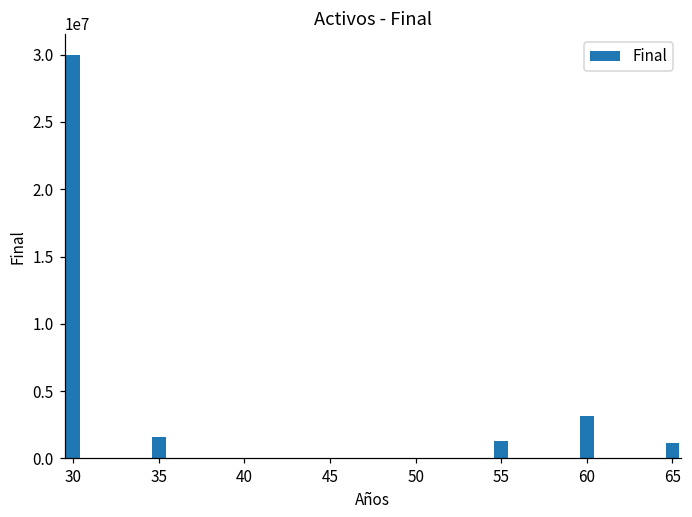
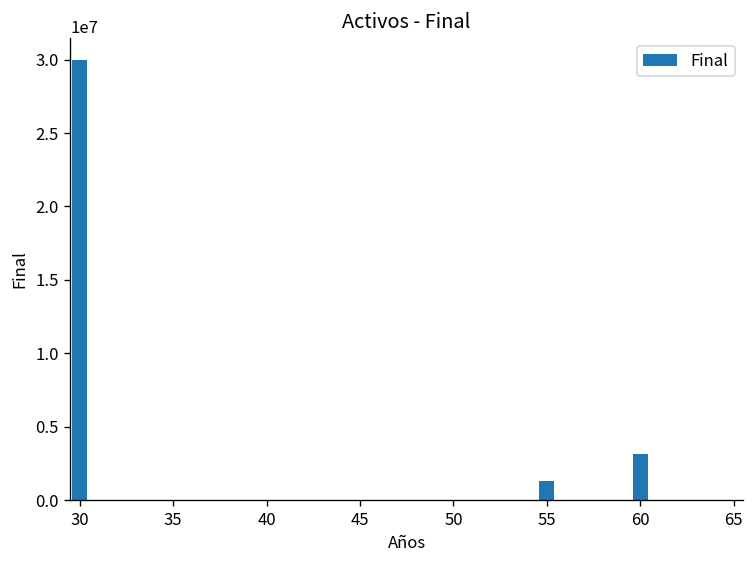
35: 1600000 -> 0
65: 1100000 -> 0
